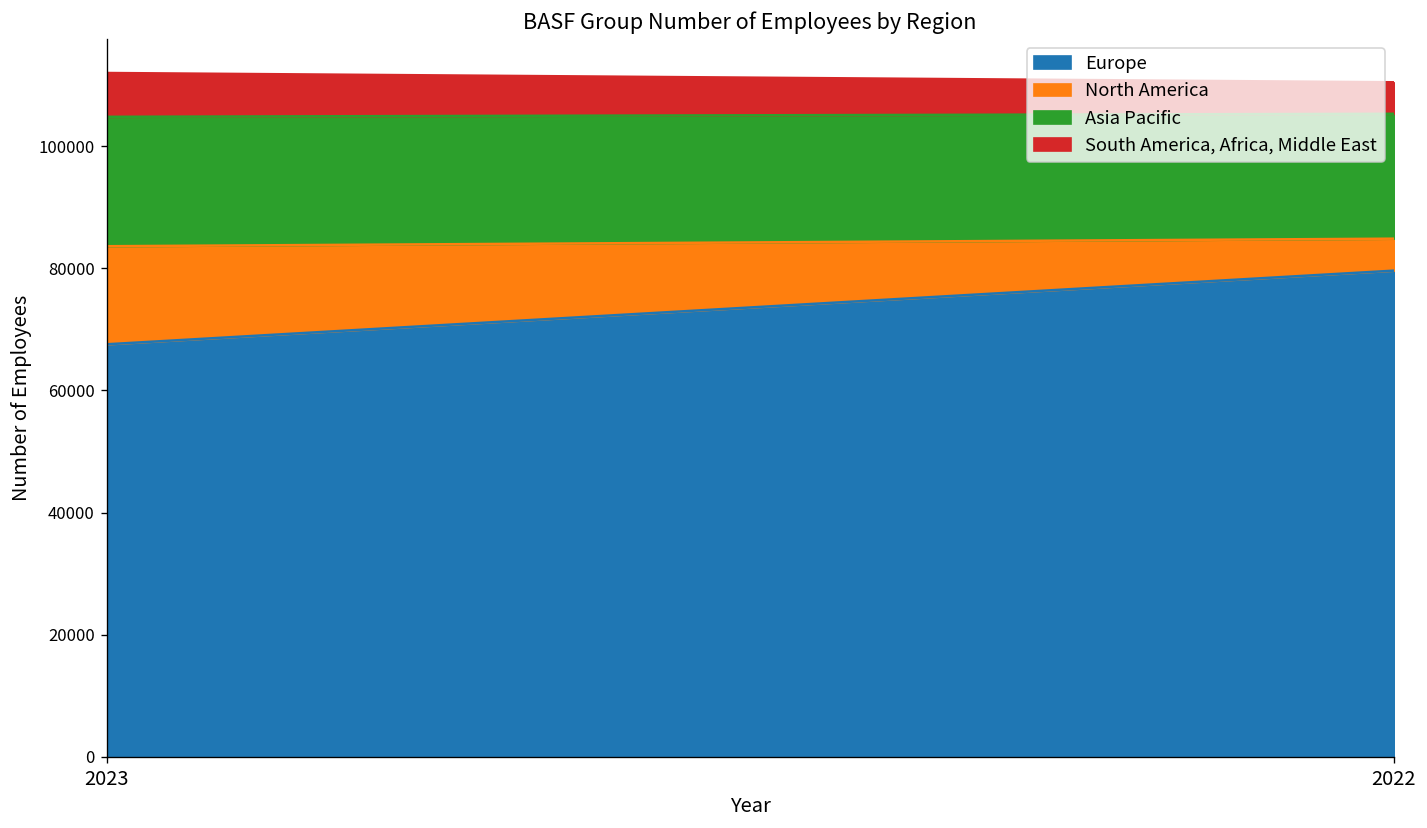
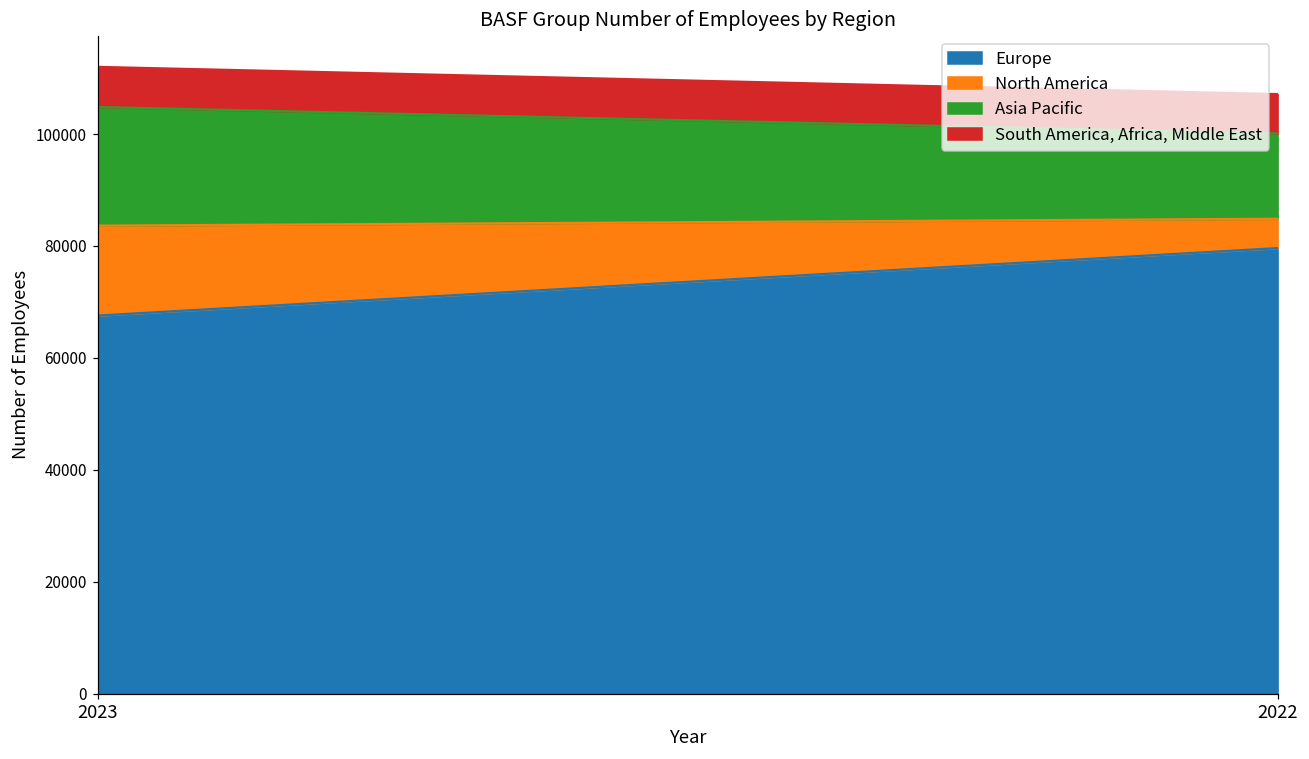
Asia Pacific, 2022: 20000 -> 15000
South America, Africa, Middle East, 2022: 5000 -> 7000
